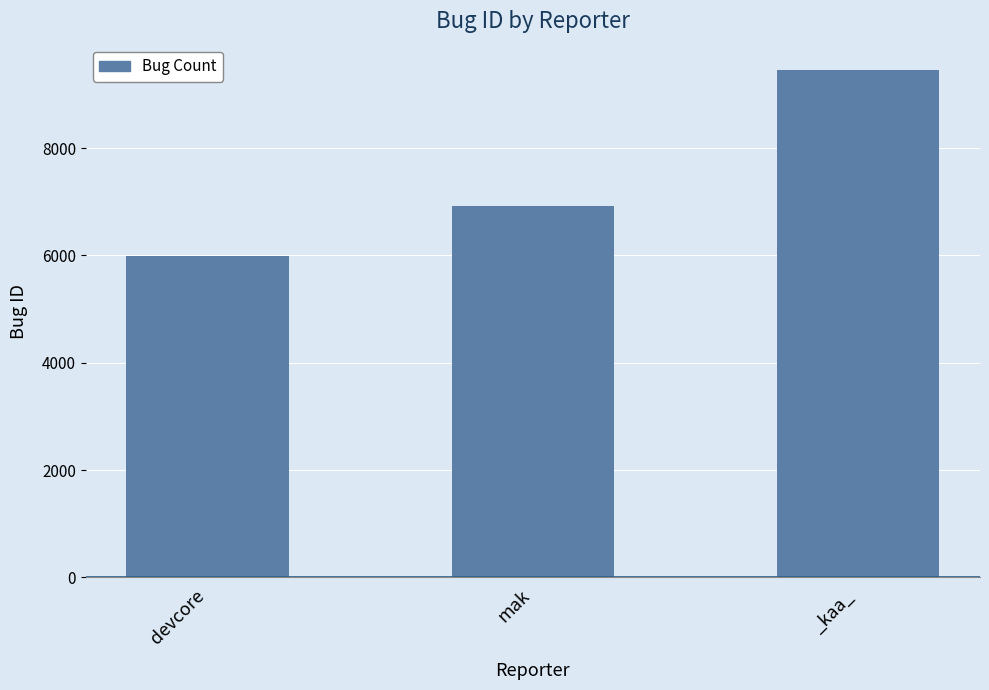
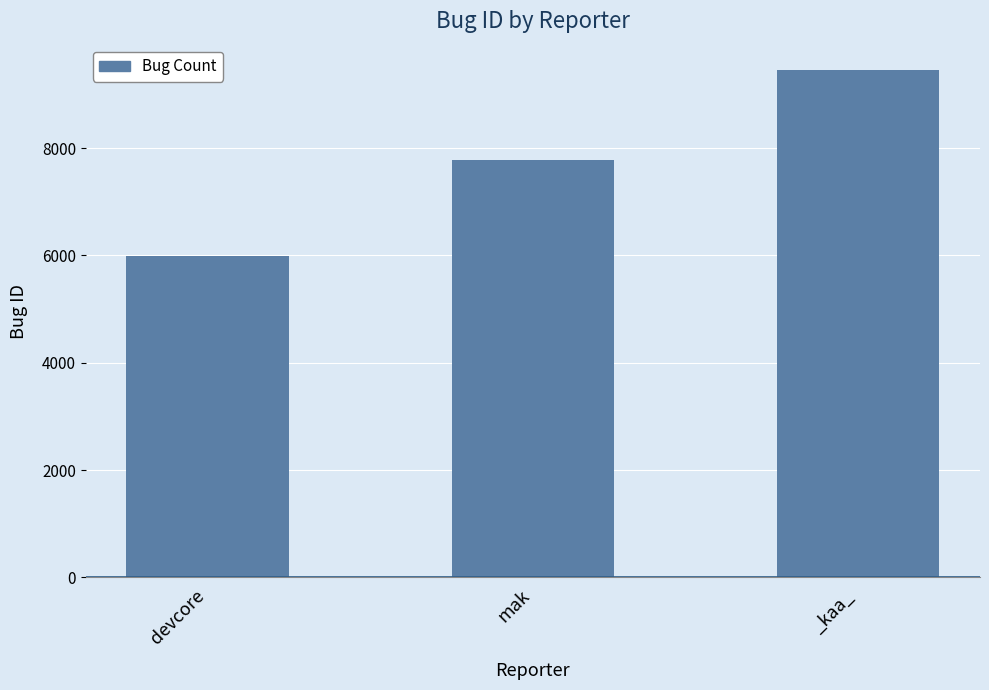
mak: 6900 -> 7800
